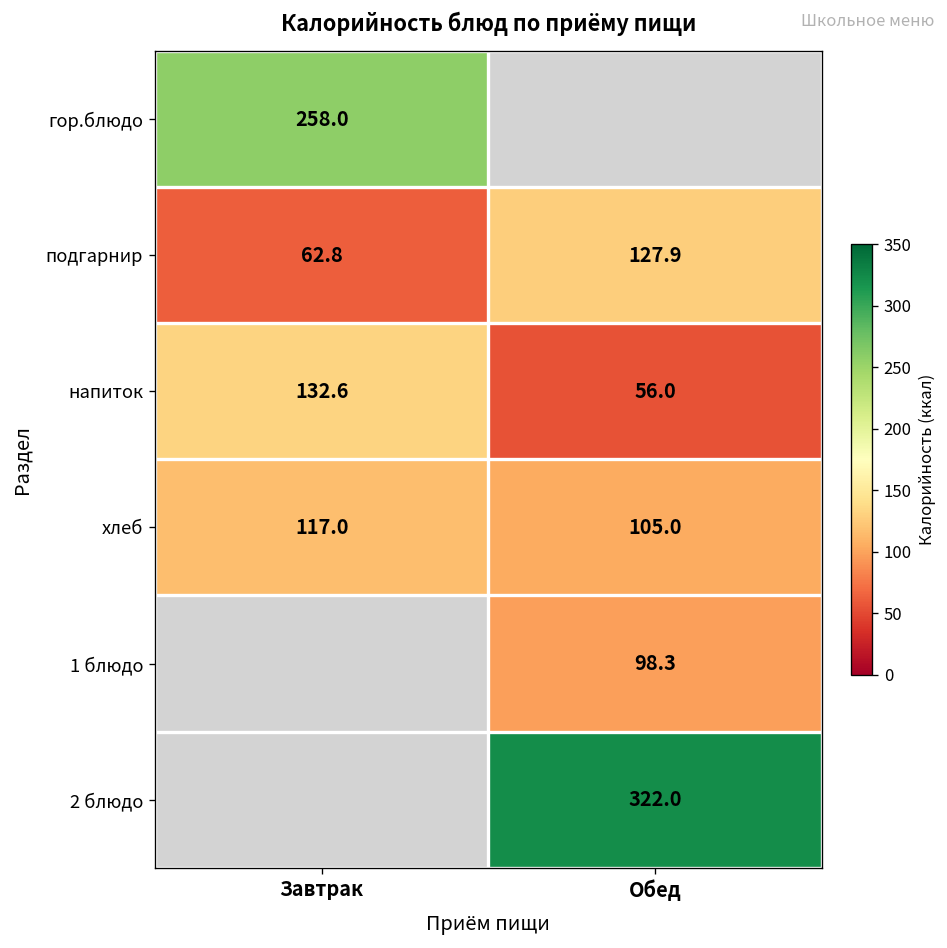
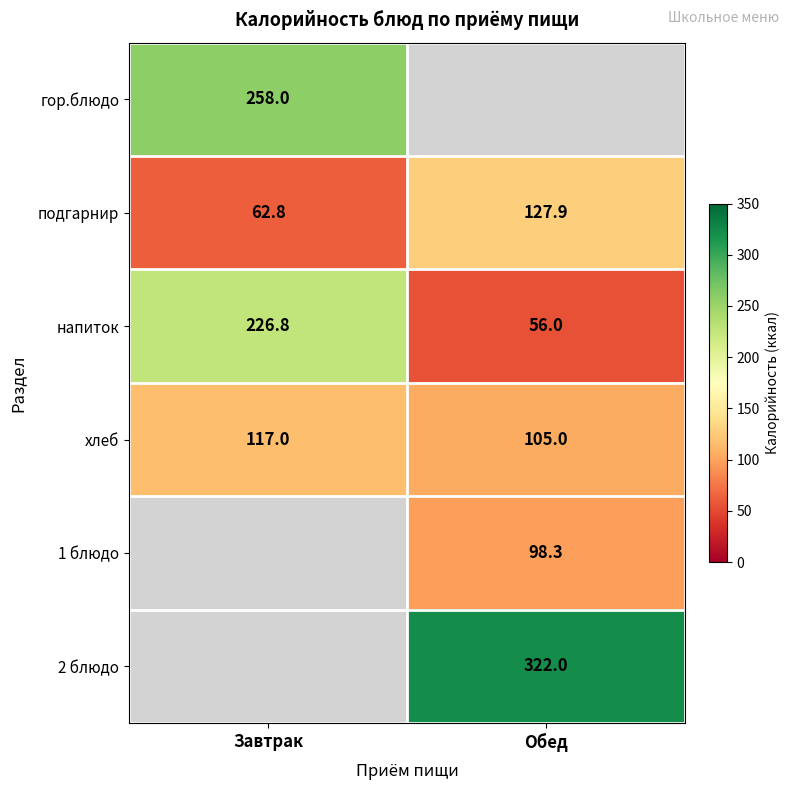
напиток, Завтрак: 132.6 -> 226.8
